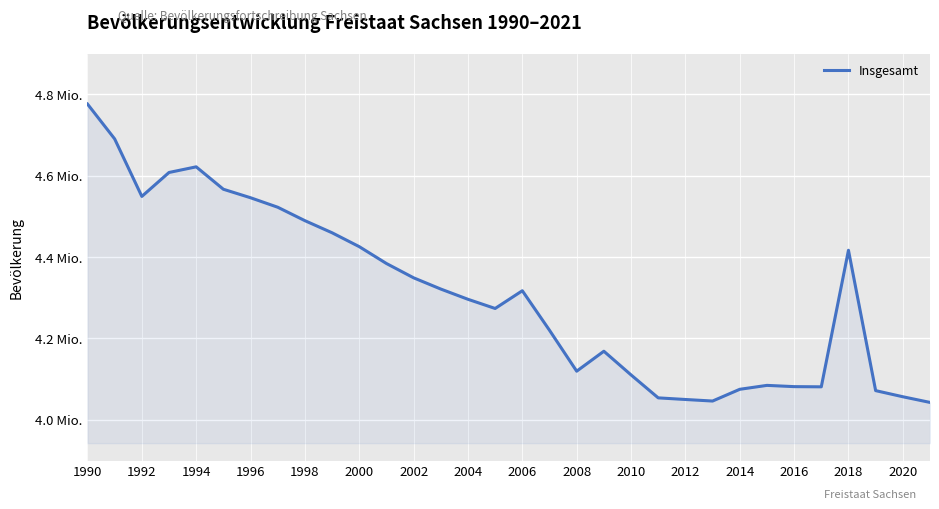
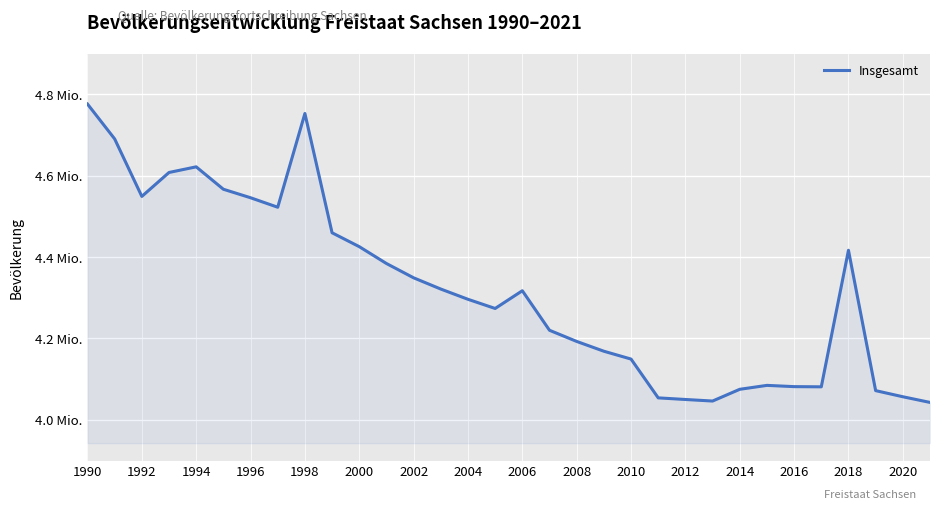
1998: 4.49 Mio. -> 4.75 Mio.
2008: 4.12 Mio. -> 4.19 Mio.
2010: 4.11 Mio. -> 4.15 Mio.
